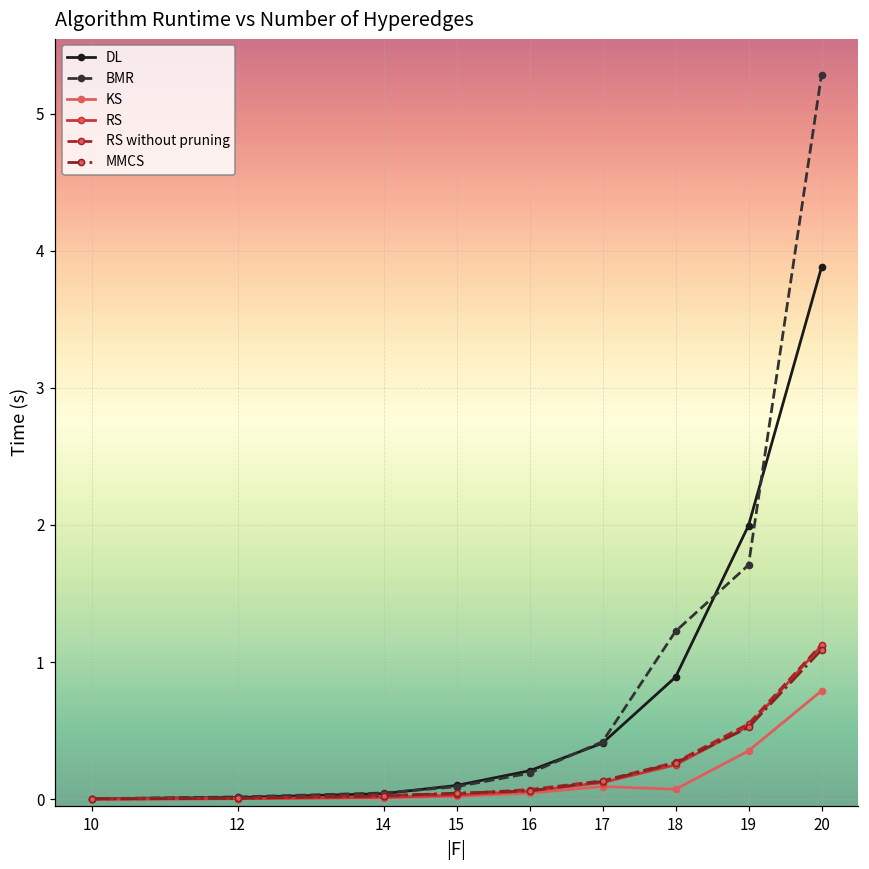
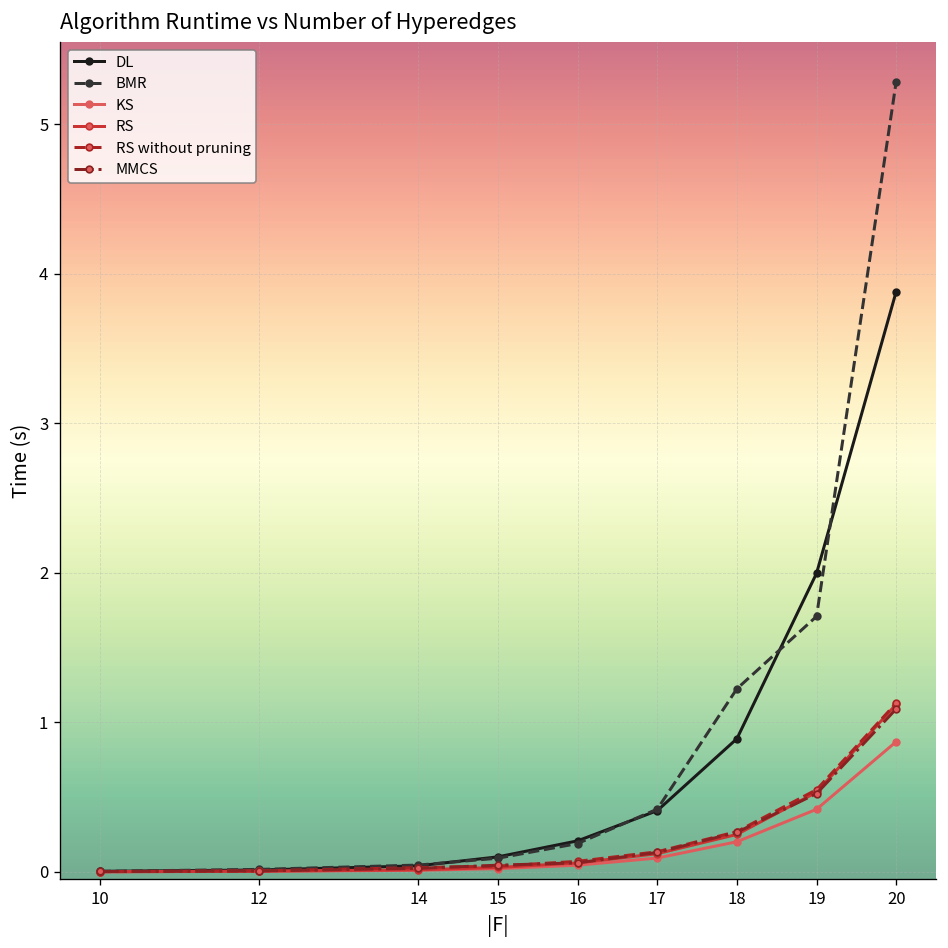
KS, 18: 0.07 -> 0.20
KS, 19: 0.35 -> 0.42
KS, 20: 0.79 -> 0.87
